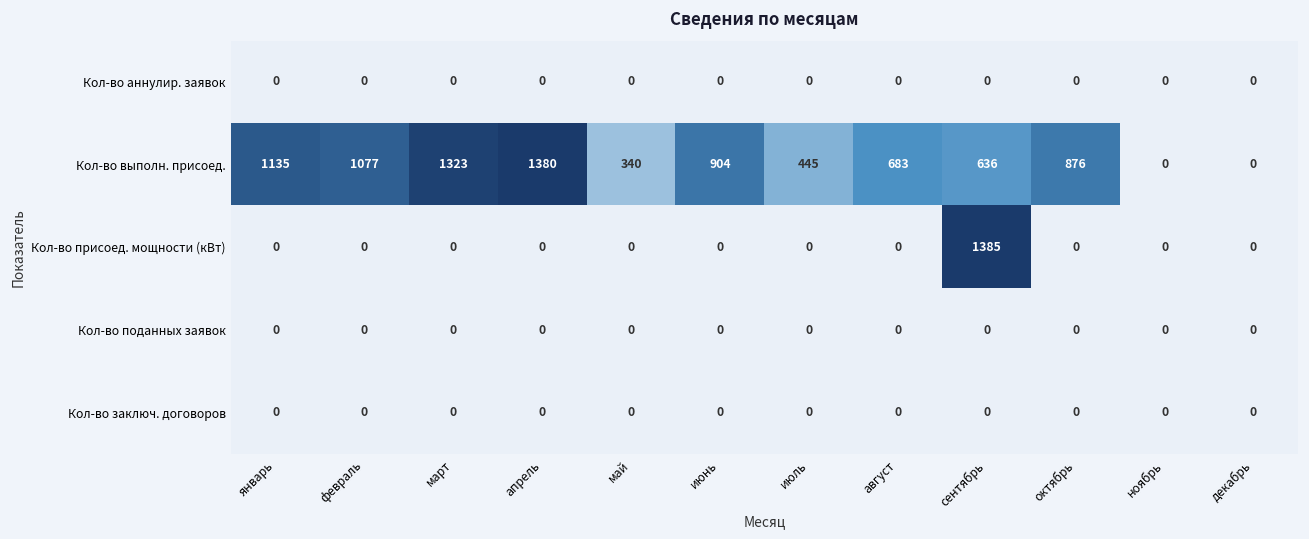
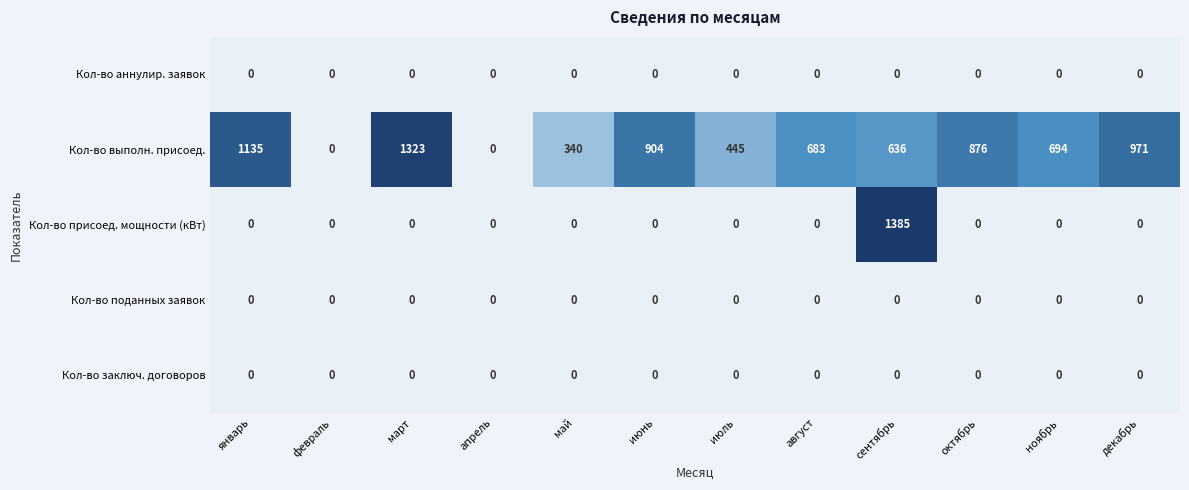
Кол-во выполн. присоед., февраль: 1077 -> 0
Кол-во выполн. присоед., апрель: 1380 -> 0
Кол-во выполн. присоед., ноябрь: 0 -> 694
Кол-во выполн. присоед., декабрь: 0 -> 971
